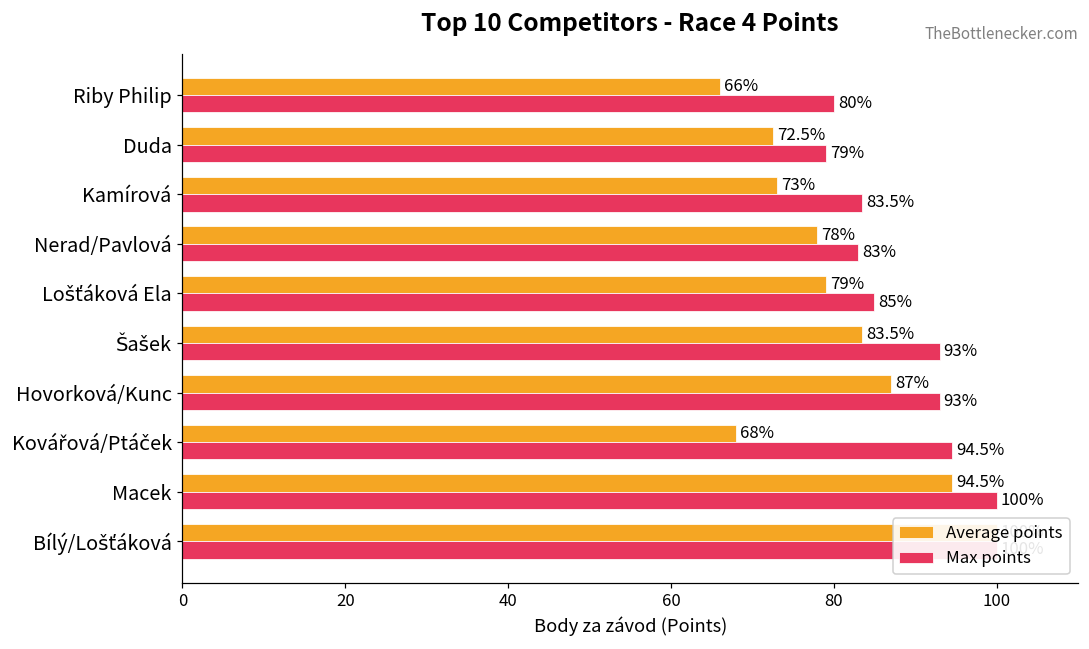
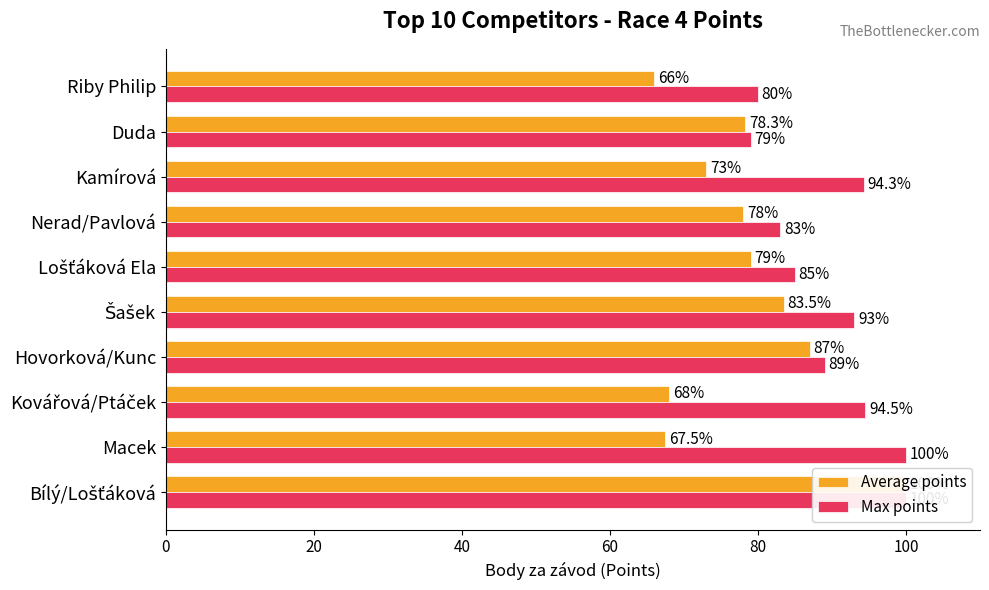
Average points, Duda: 72.5% -> 78.3%
Max points, Kamírová: 83.5% -> 94.3%
Max points, Hovorková/Kunc: 93% -> 89%
Average points, Macek: 94.5% -> 67.5%
